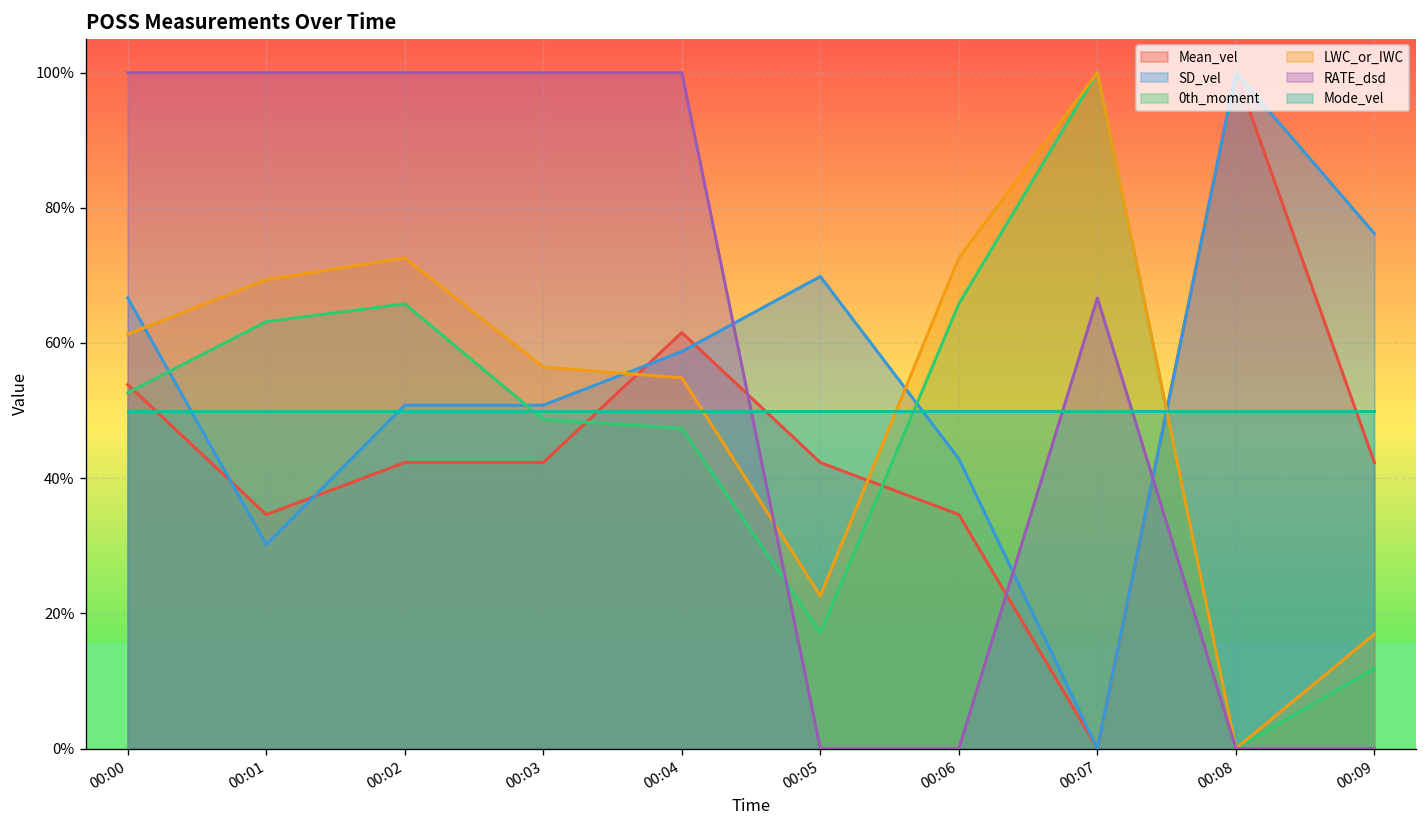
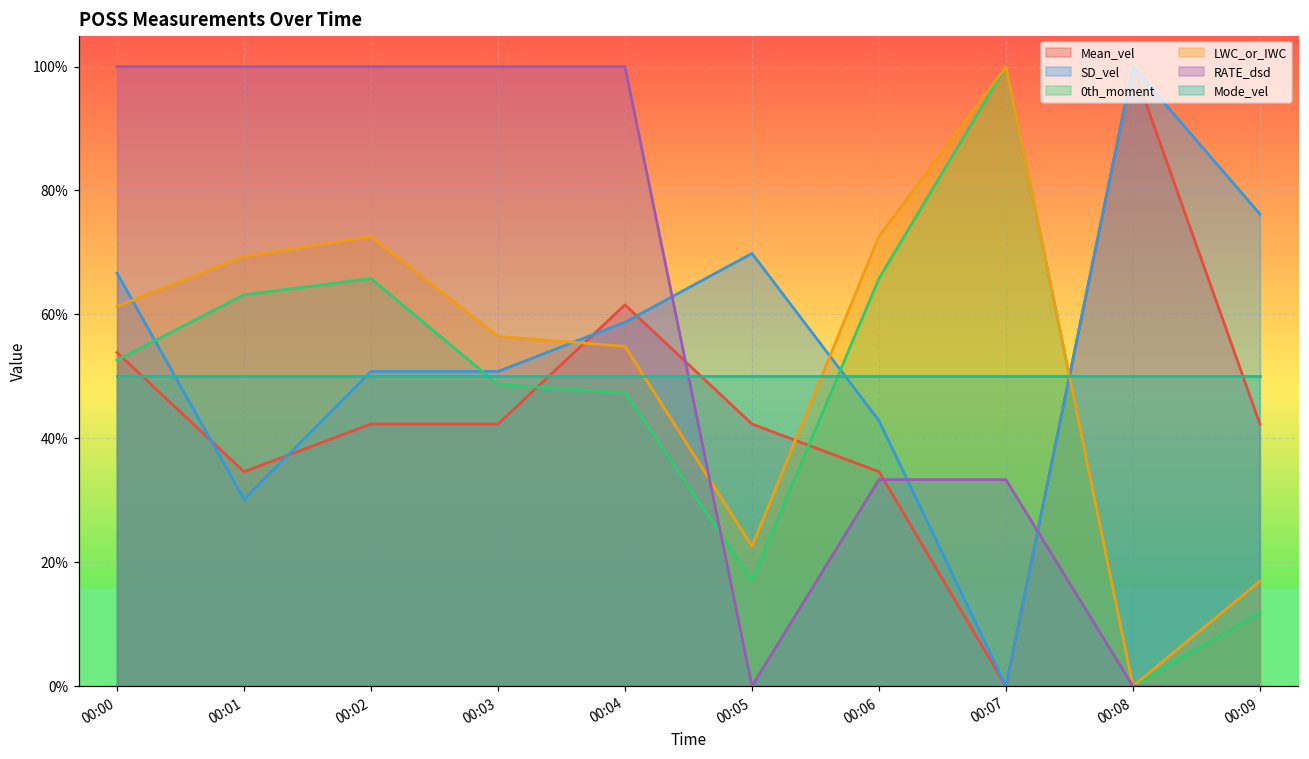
RATE_dsd, 00:06: 0% -> 33%
RATE_dsd, 00:07: 67% -> 33%
